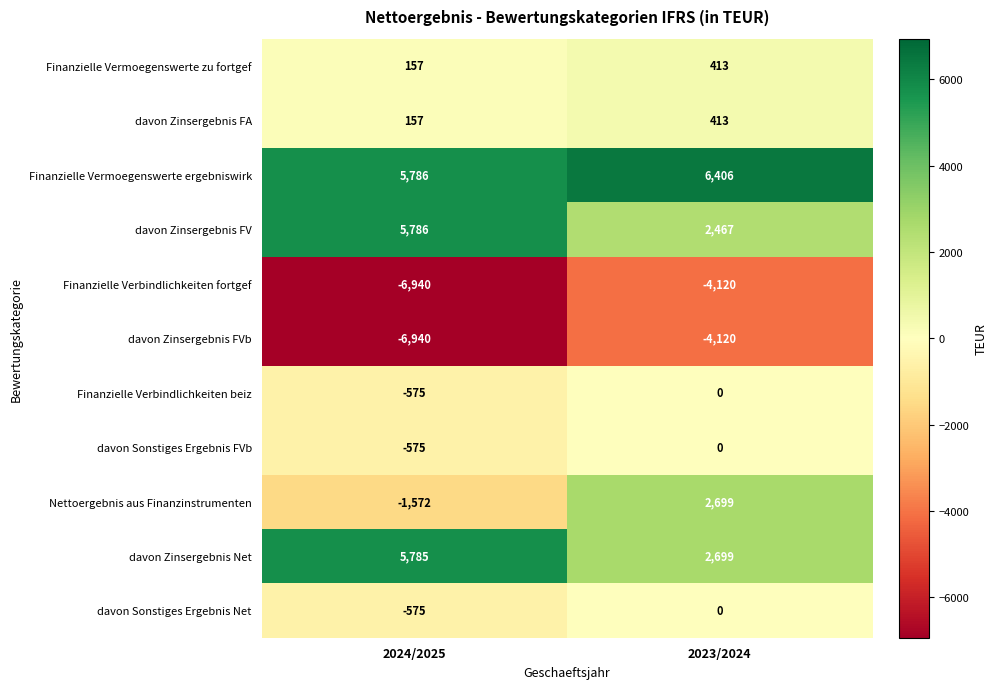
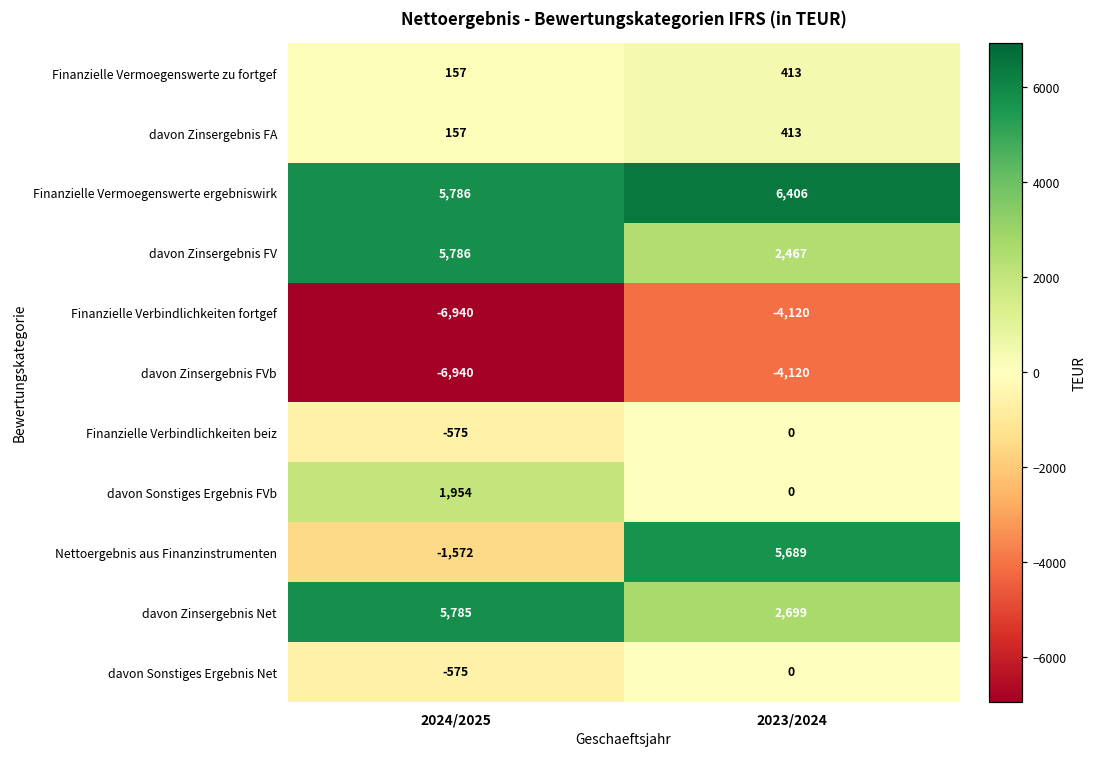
davon Sonstiges Ergebnis FVb, 2024/2025: -575 -> 1,954
Nettoergebnis aus Finanzinstrumenten, 2023/2024: 2,699 -> 5,689
